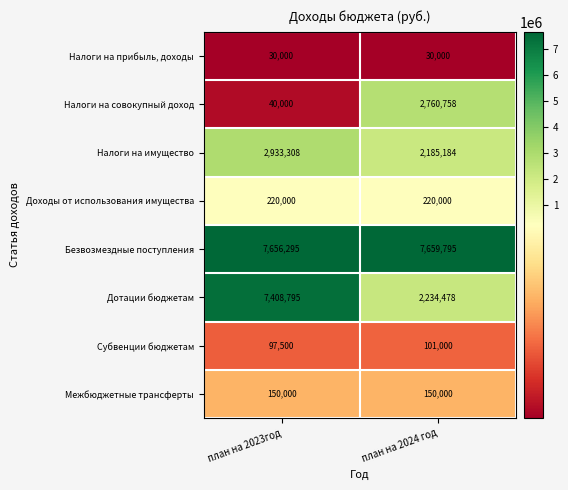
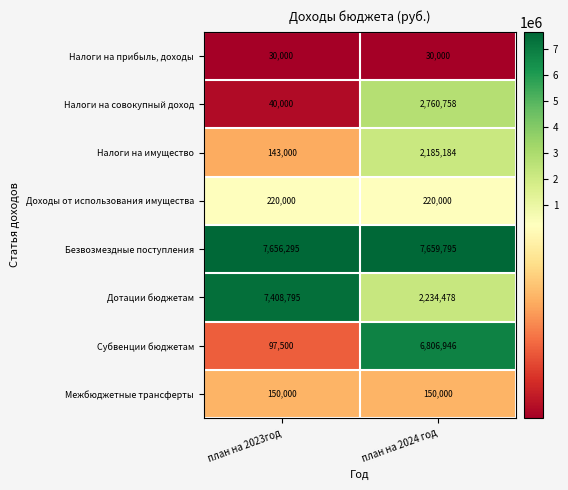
Налоги на имущество, план на 2023год: 2,933,308 -> 143,000
Субвенции бюджетам, план на 2024 год: 101,000 -> 6,806,946
